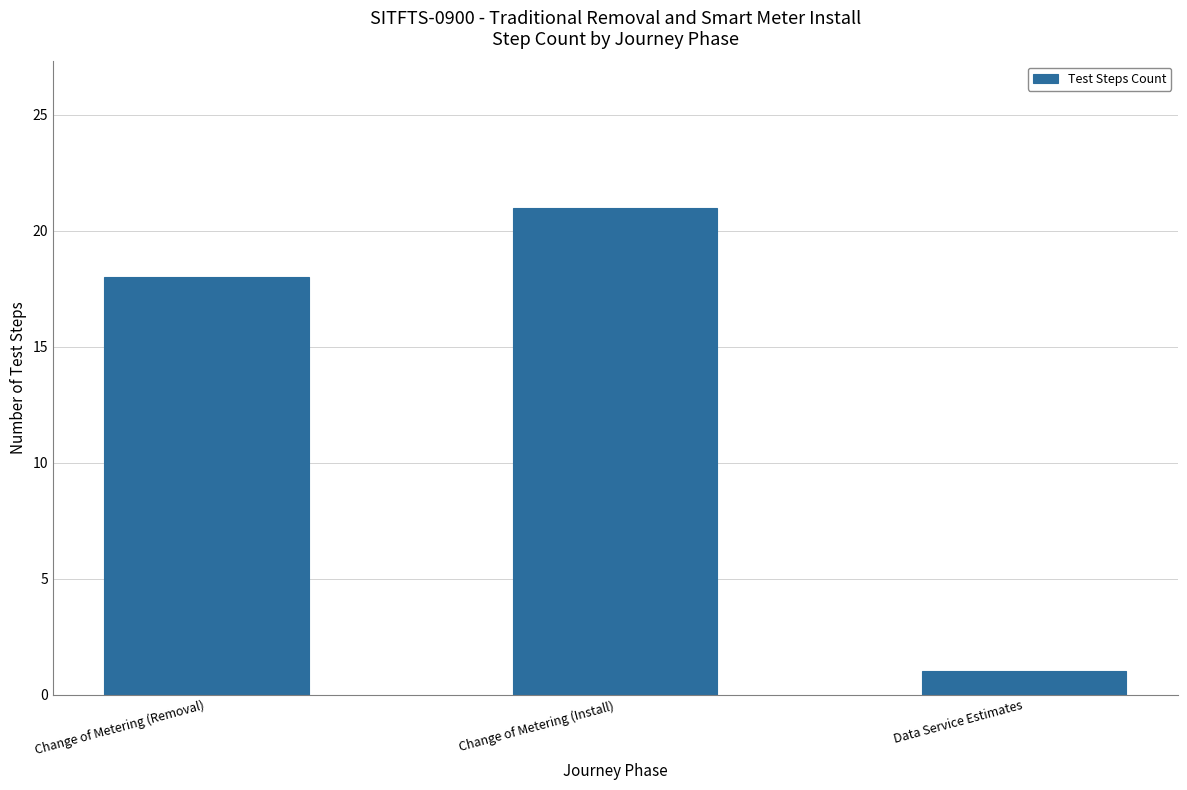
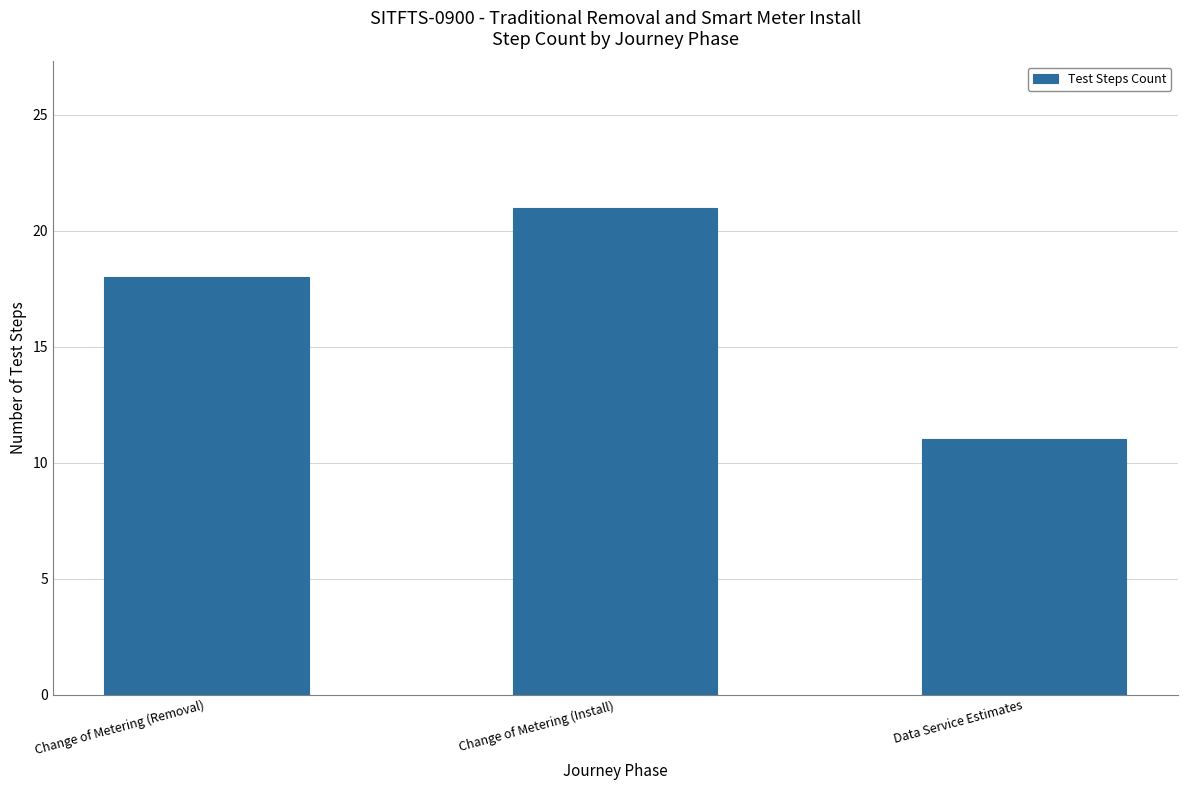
Data Service Estimates: 1 -> 11
